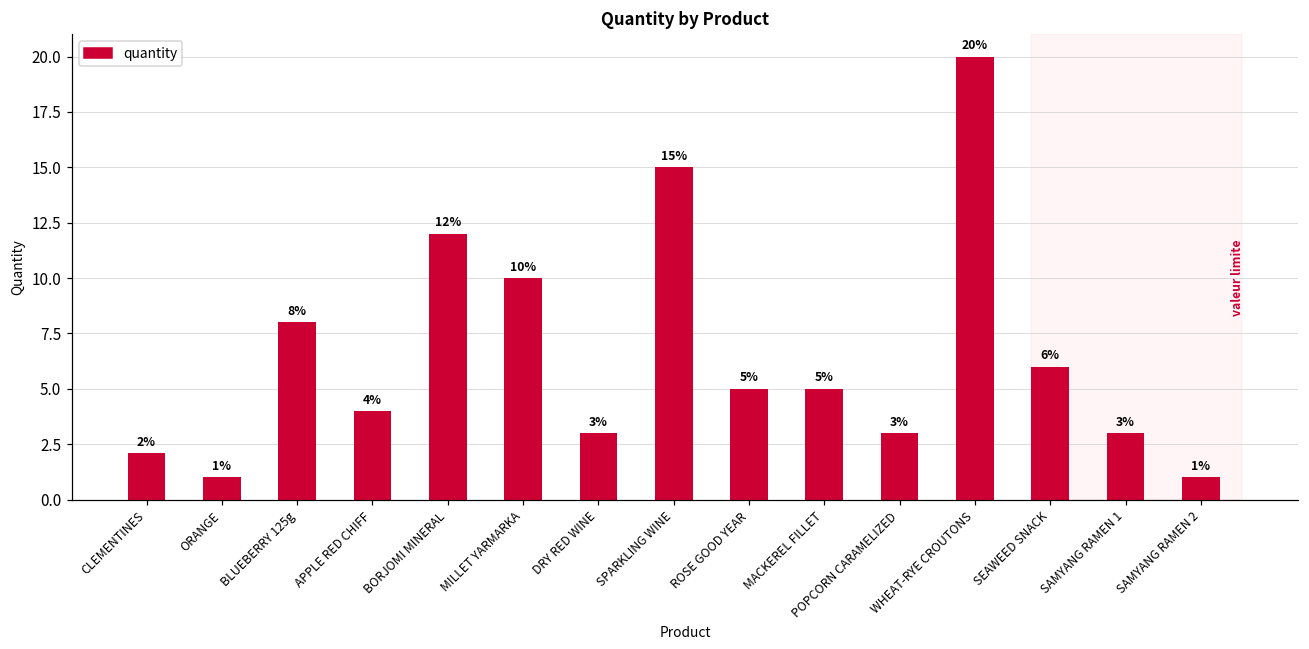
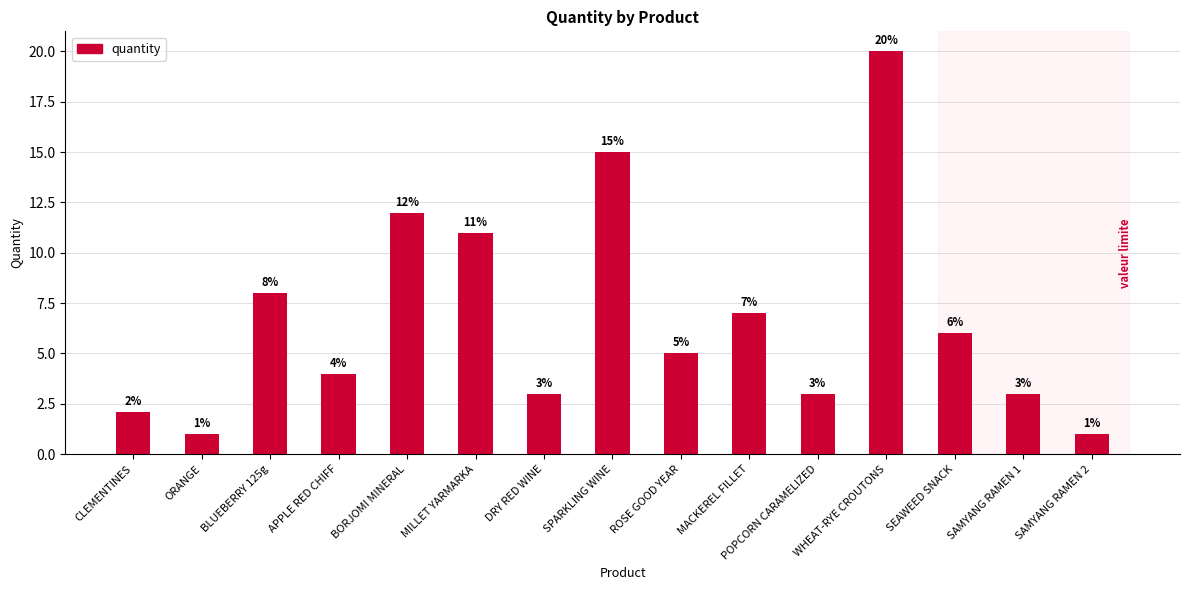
MILLET YARMARKA: 10% -> 11%
MACKEREL FILLET: 5% -> 7%
